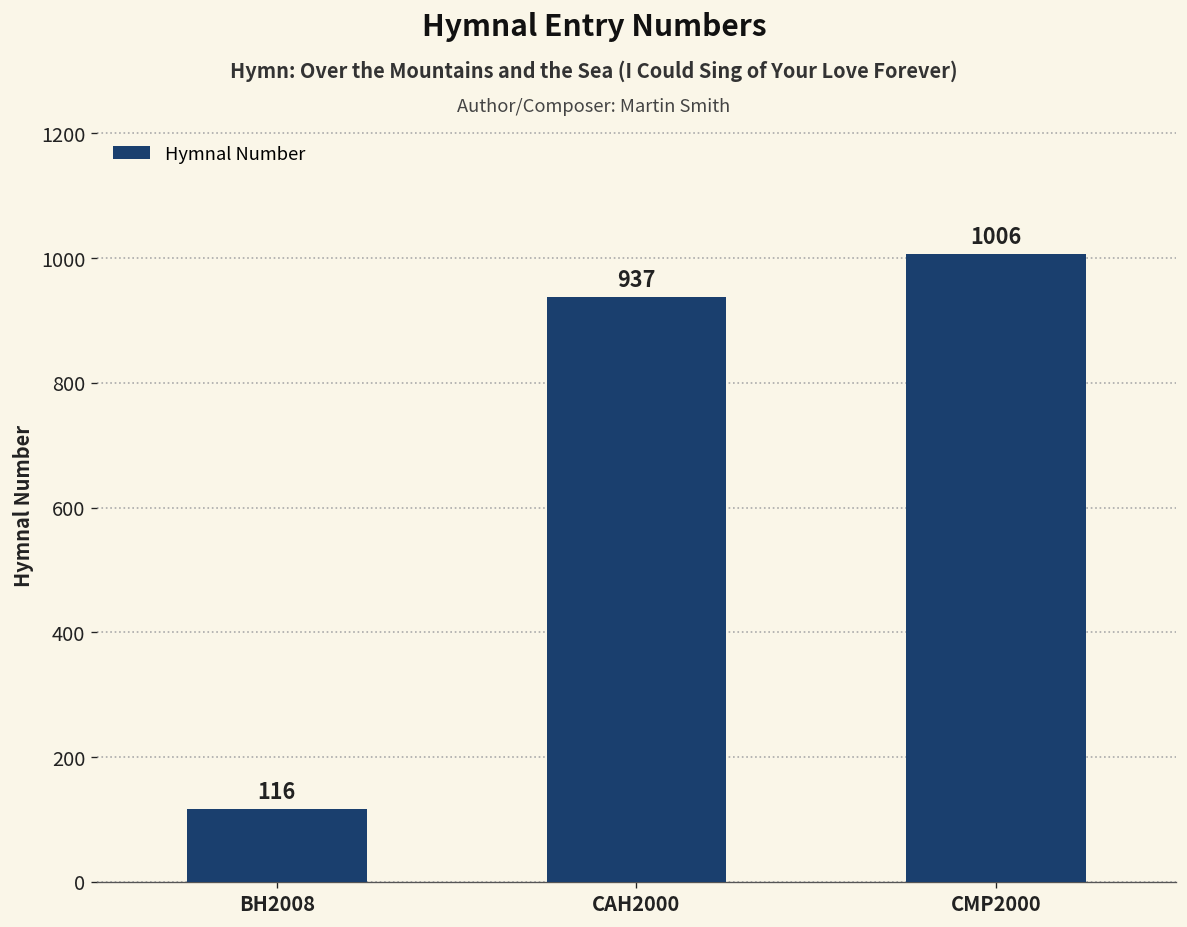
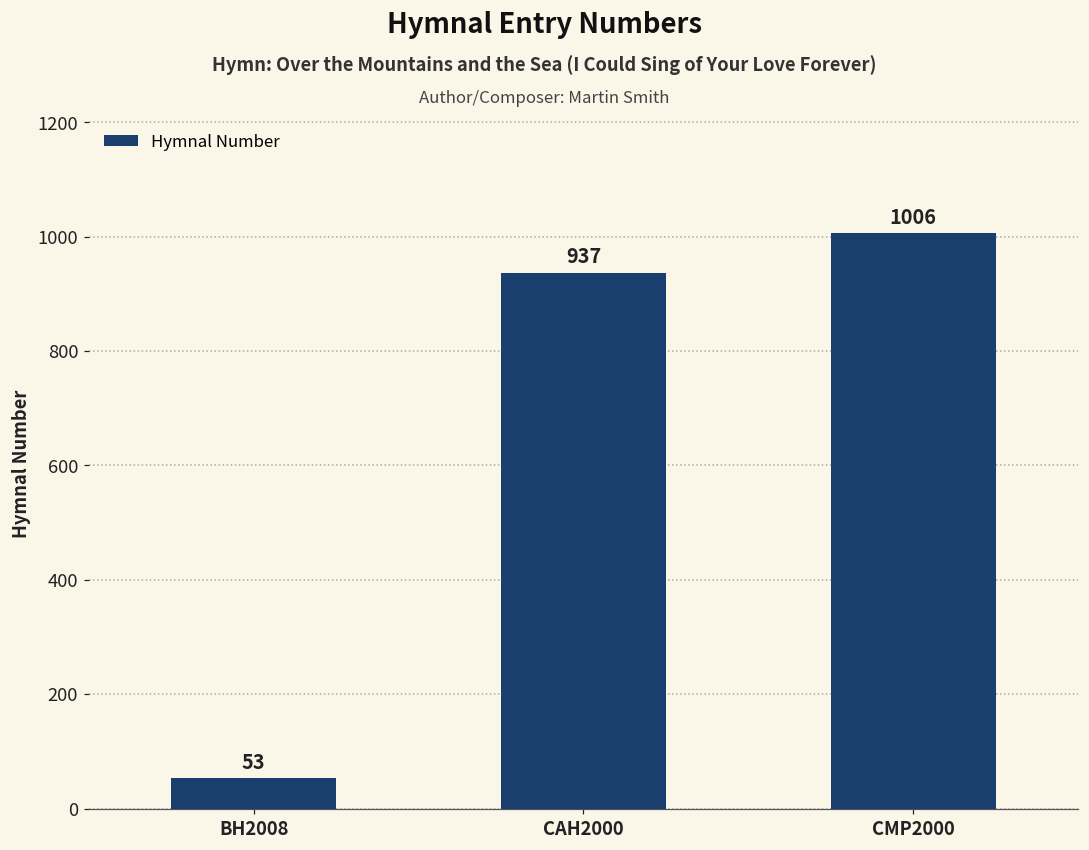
BH2008: 116 -> 53
